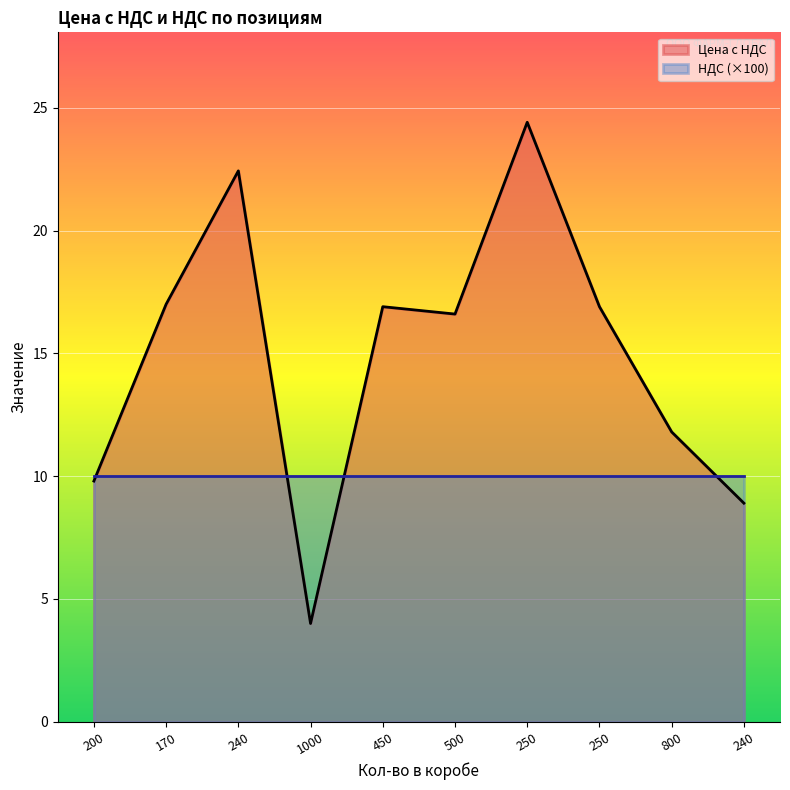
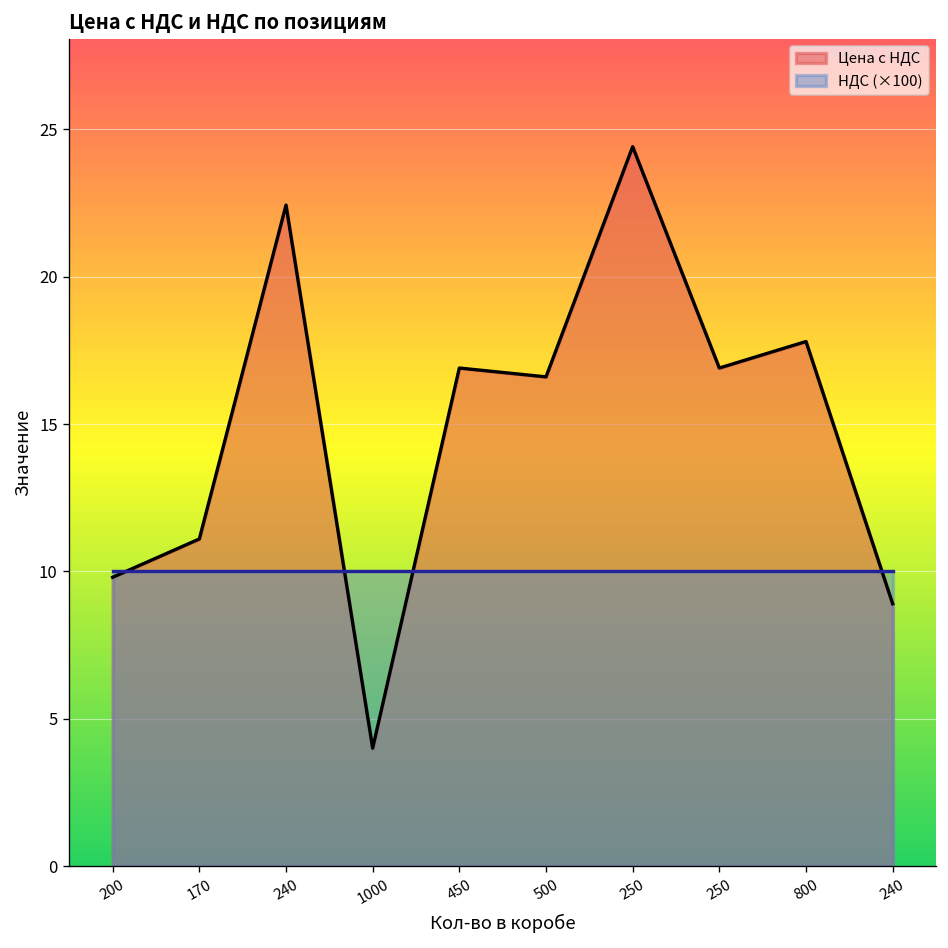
Цена с НДС, 170: 17.0 -> 11.1
Цена с НДС, 800: 11.8 -> 17.8
